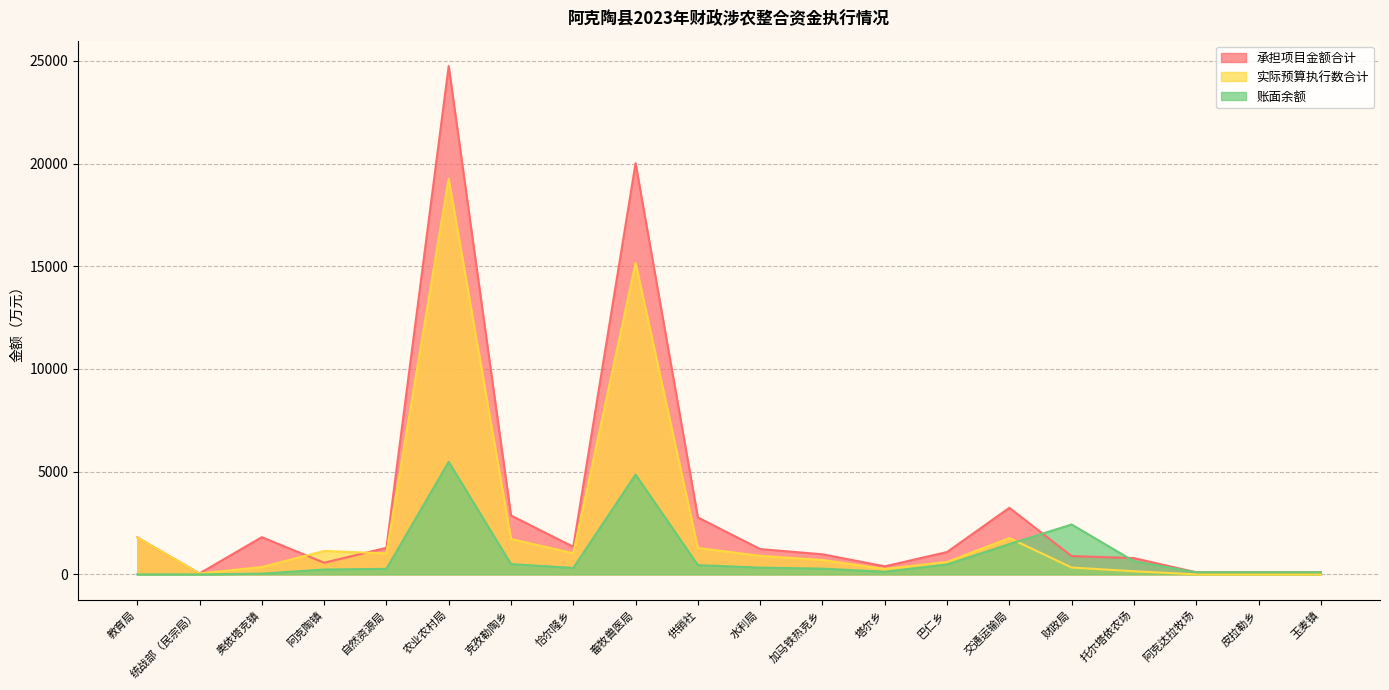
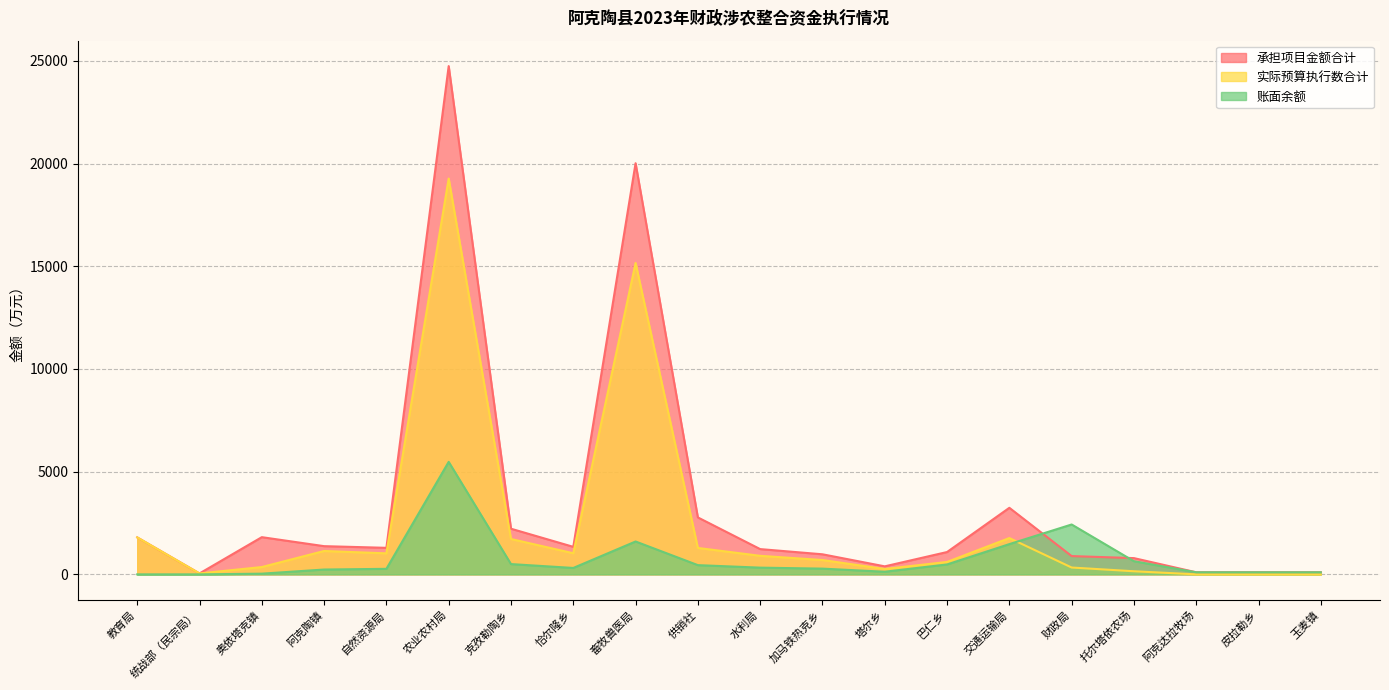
承担项目金额合计, 阿克陶镇: 600 -> 1400
承担项目金额合计, 克孜勒陶乡: 2900 -> 2200
账面余额, 畜牧兽医局: 4900 -> 1600
